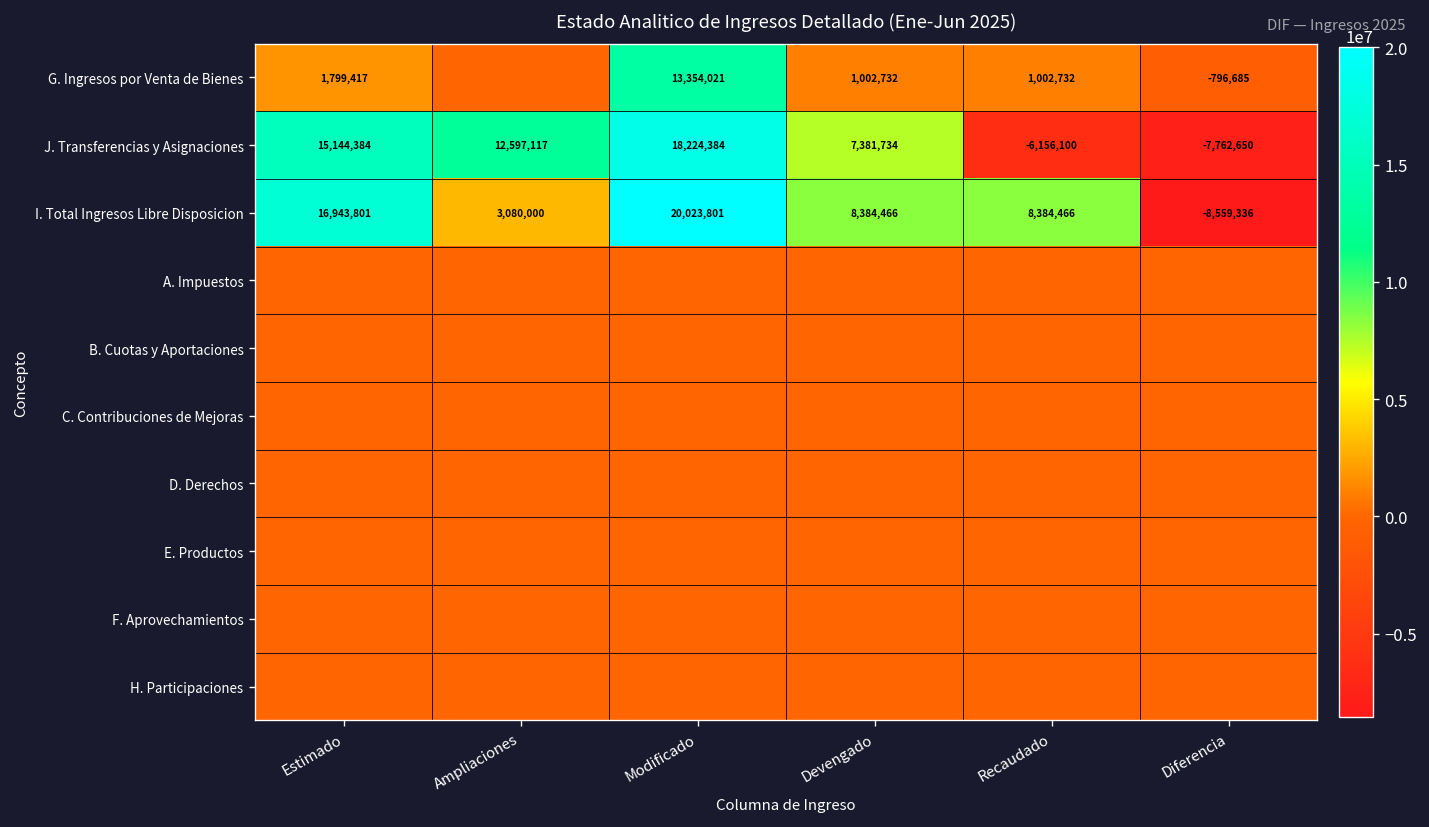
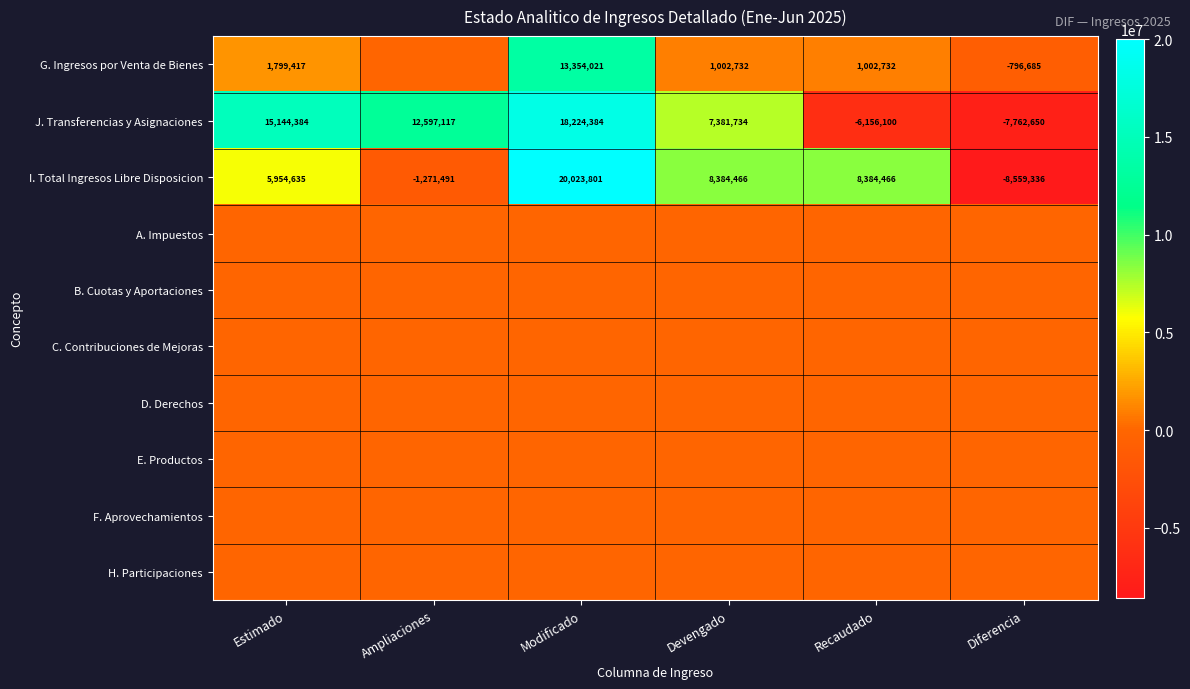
I. Total Ingresos Libre Disposicion, Estimado: 16,943,801 -> 5,954,635
I. Total Ingresos Libre Disposicion, Ampliaciones: 3,080,000 -> -1,271,491
